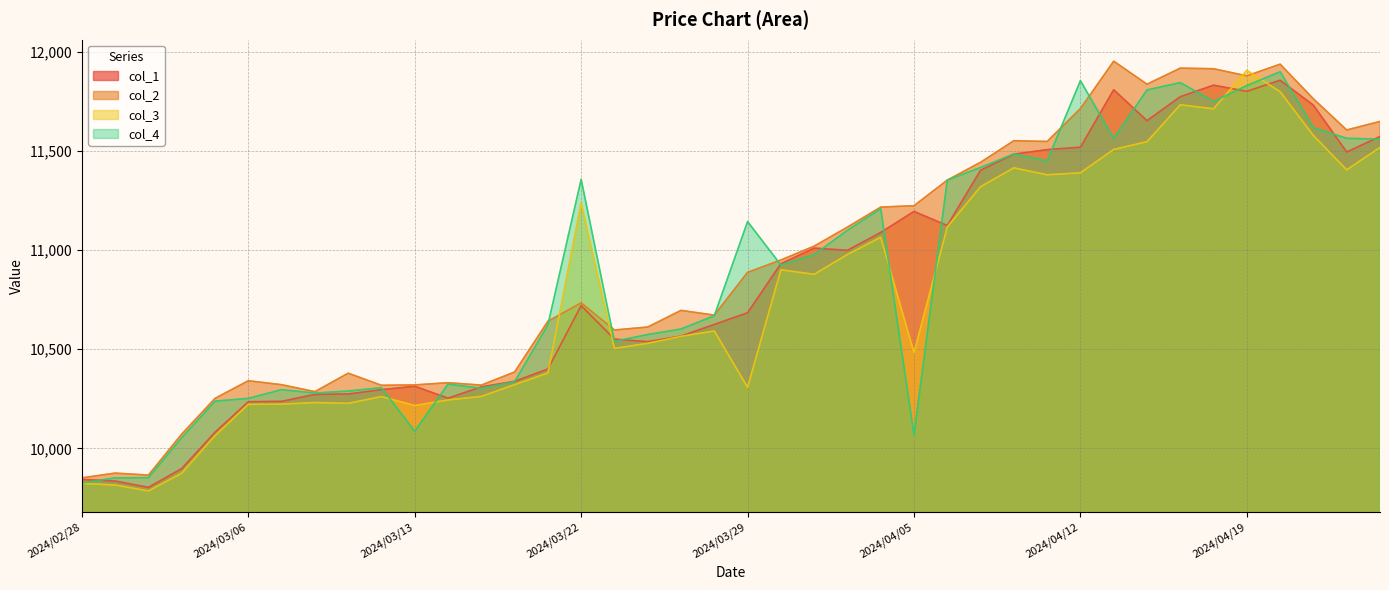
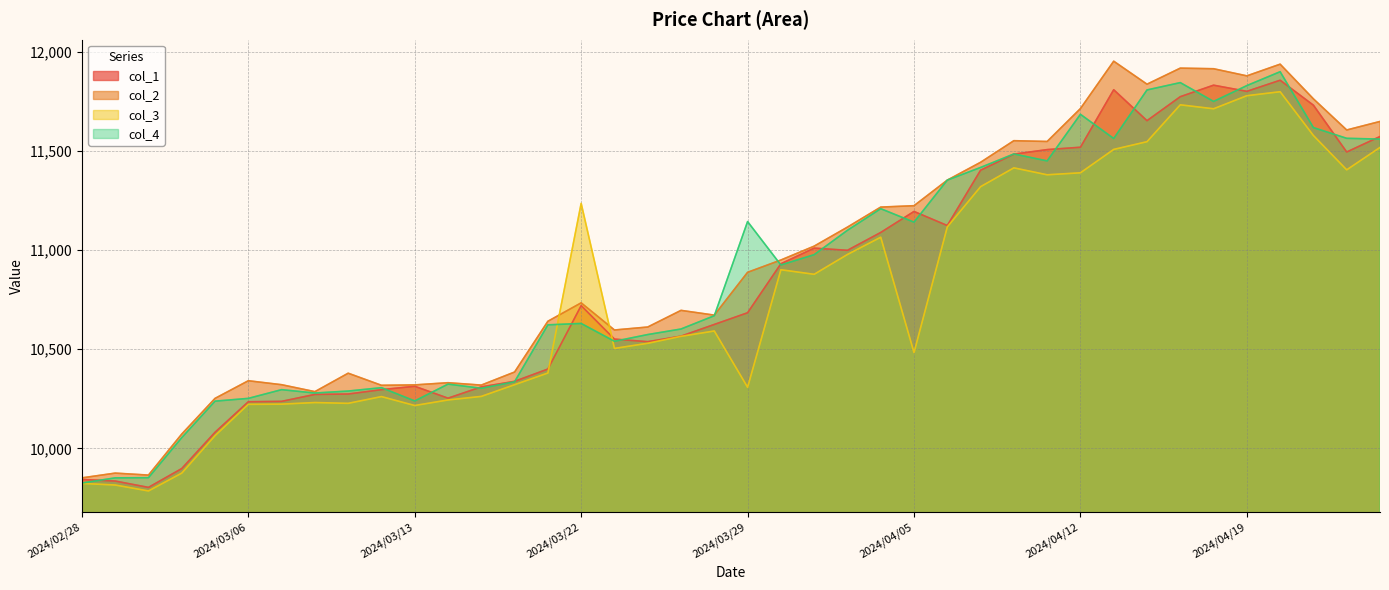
col_4, 2024/03/13: 10,090 -> 10,240
col_4, 2024/03/22: 11,360 -> 10,630
col_4, 2024/04/05: 10,070 -> 11,140
col_4, 2024/04/12: 11,860 -> 11,690
col_3, 2024/04/19: 11,910 -> 11,780
